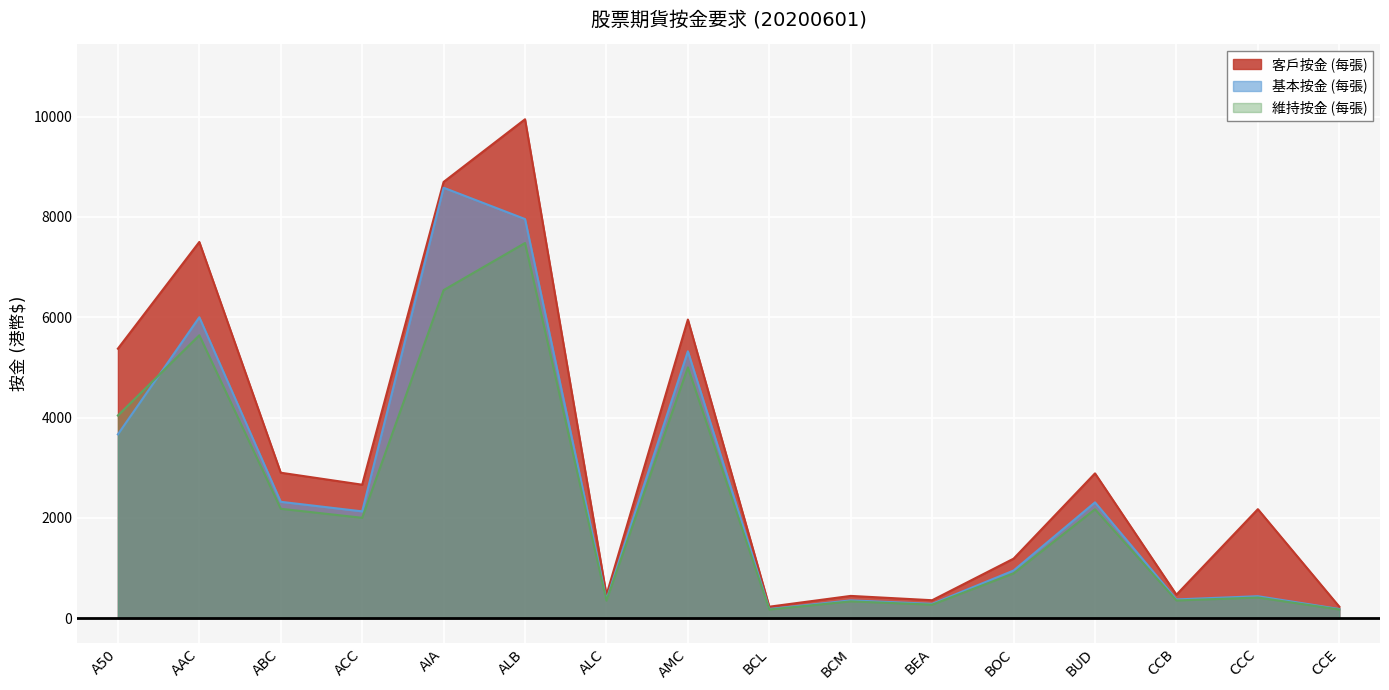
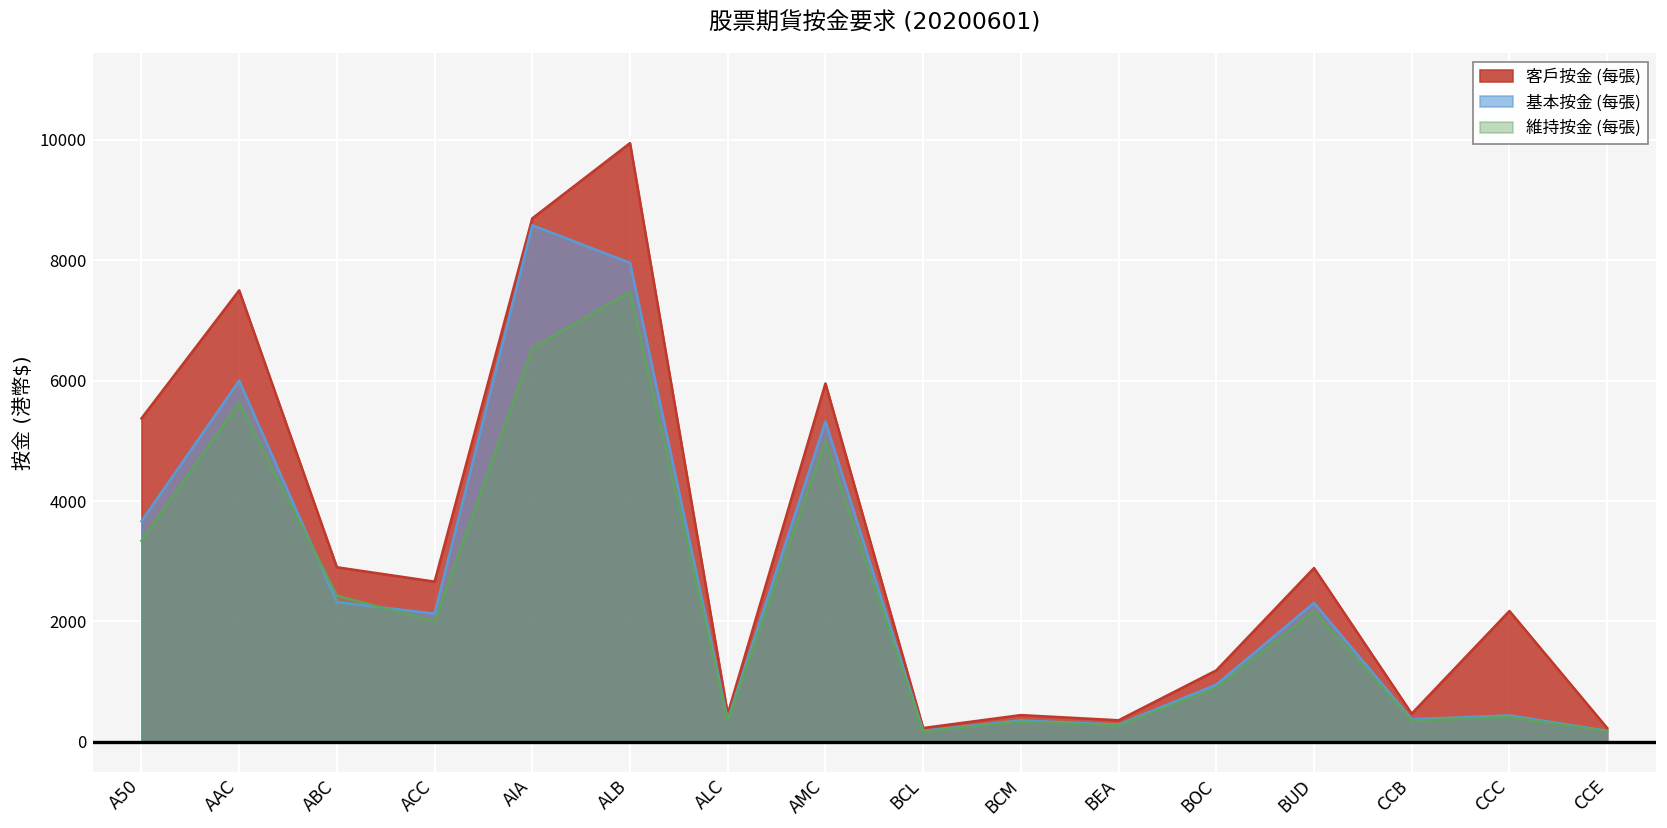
維持按金 (每張), A50: 4000 -> 3300
維持按金 (每張), ABC: 2200 -> 2400
